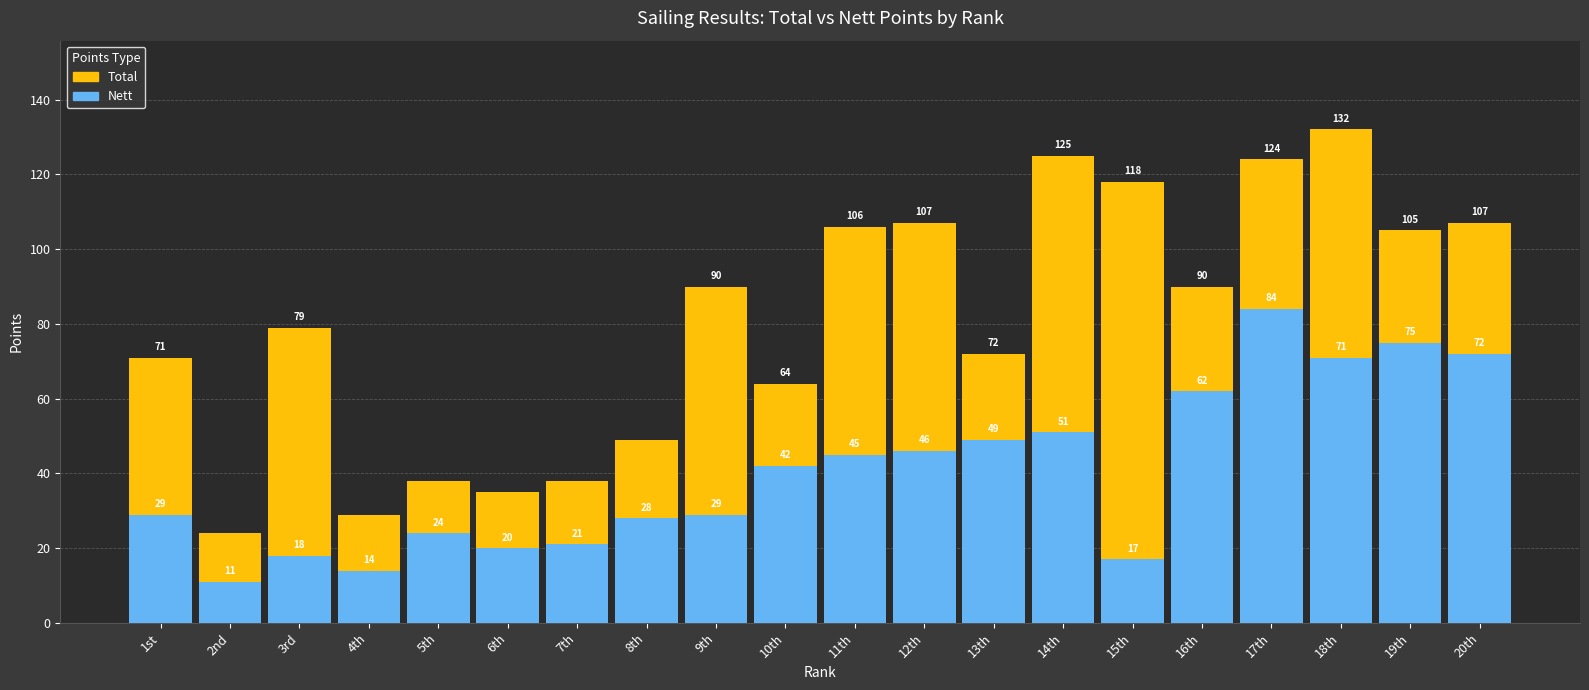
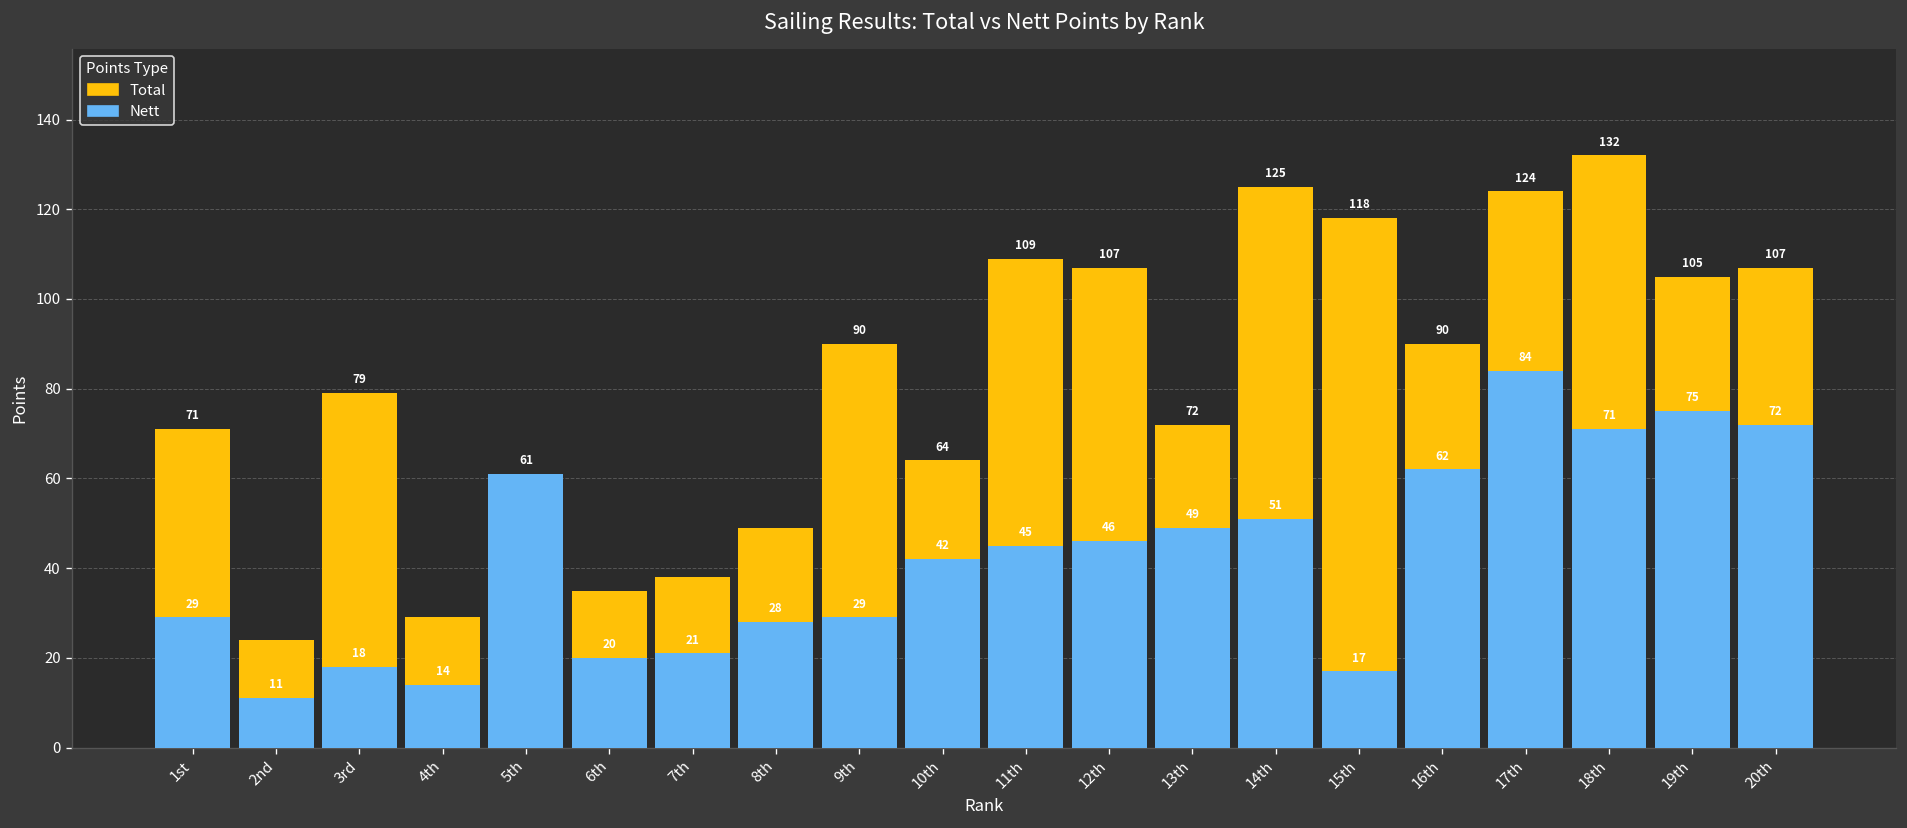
Nett, 5th: 24 -> 61
Total, 11th: 106 -> 109
